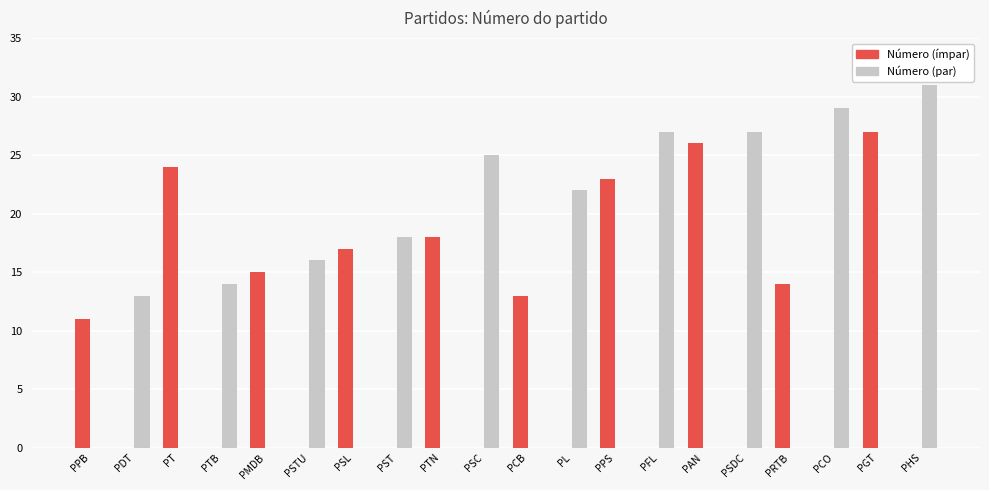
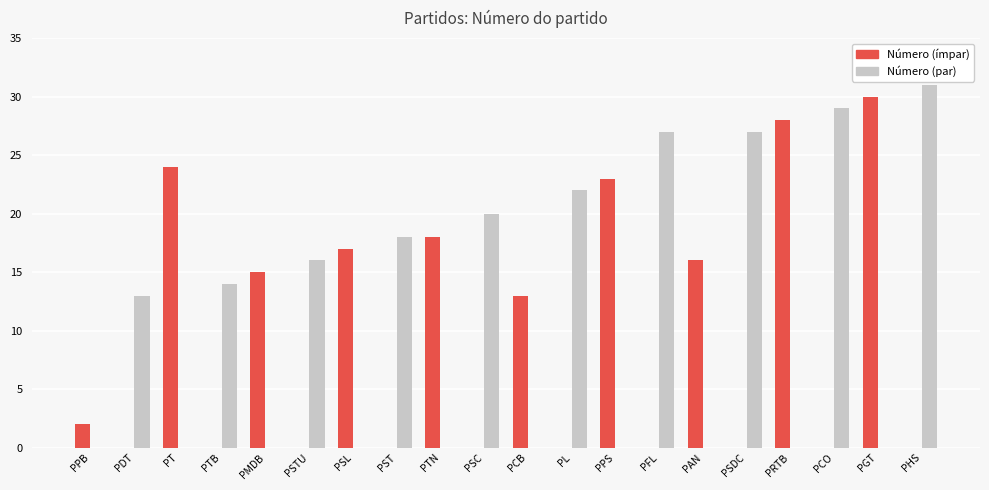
Número (ímpar), PPB: 11 -> 2
Número (par), PSC: 25 -> 20
Número (ímpar), PAN: 26 -> 16
Número (ímpar), PRTB: 14 -> 28
Número (ímpar), PGT: 27 -> 30
